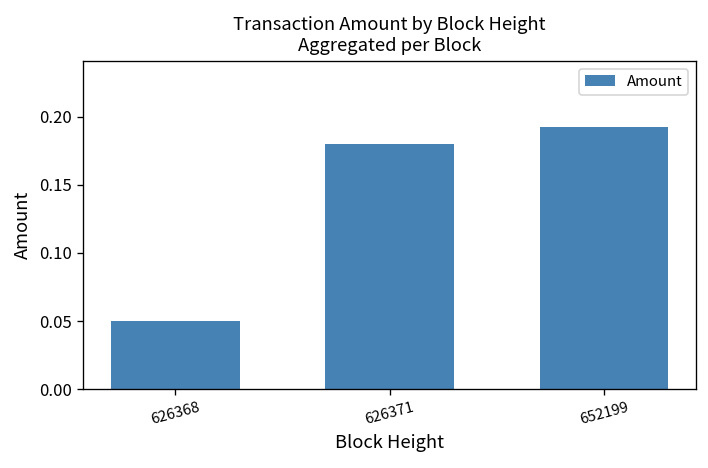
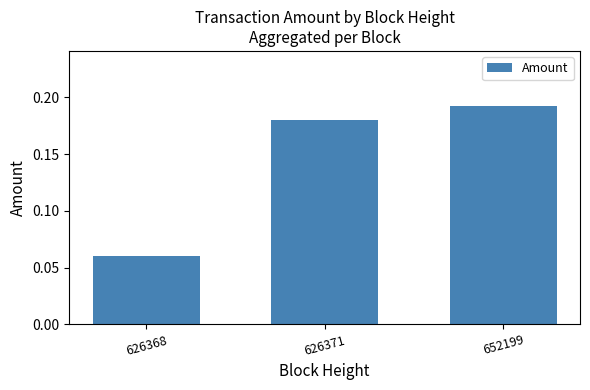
626368: 0.05 -> 0.06
